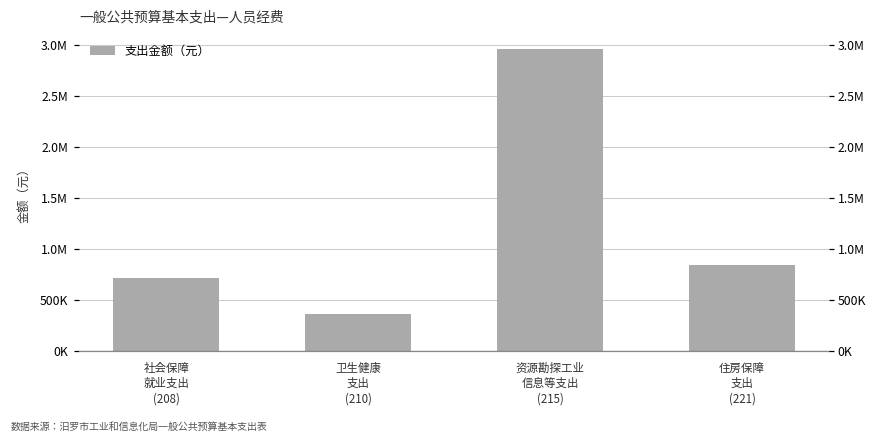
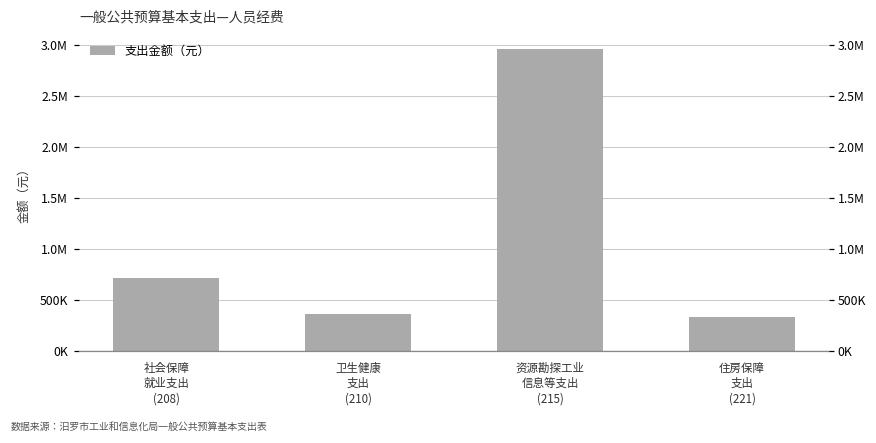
住房保障 支出 (221): 800000 -> 300000
